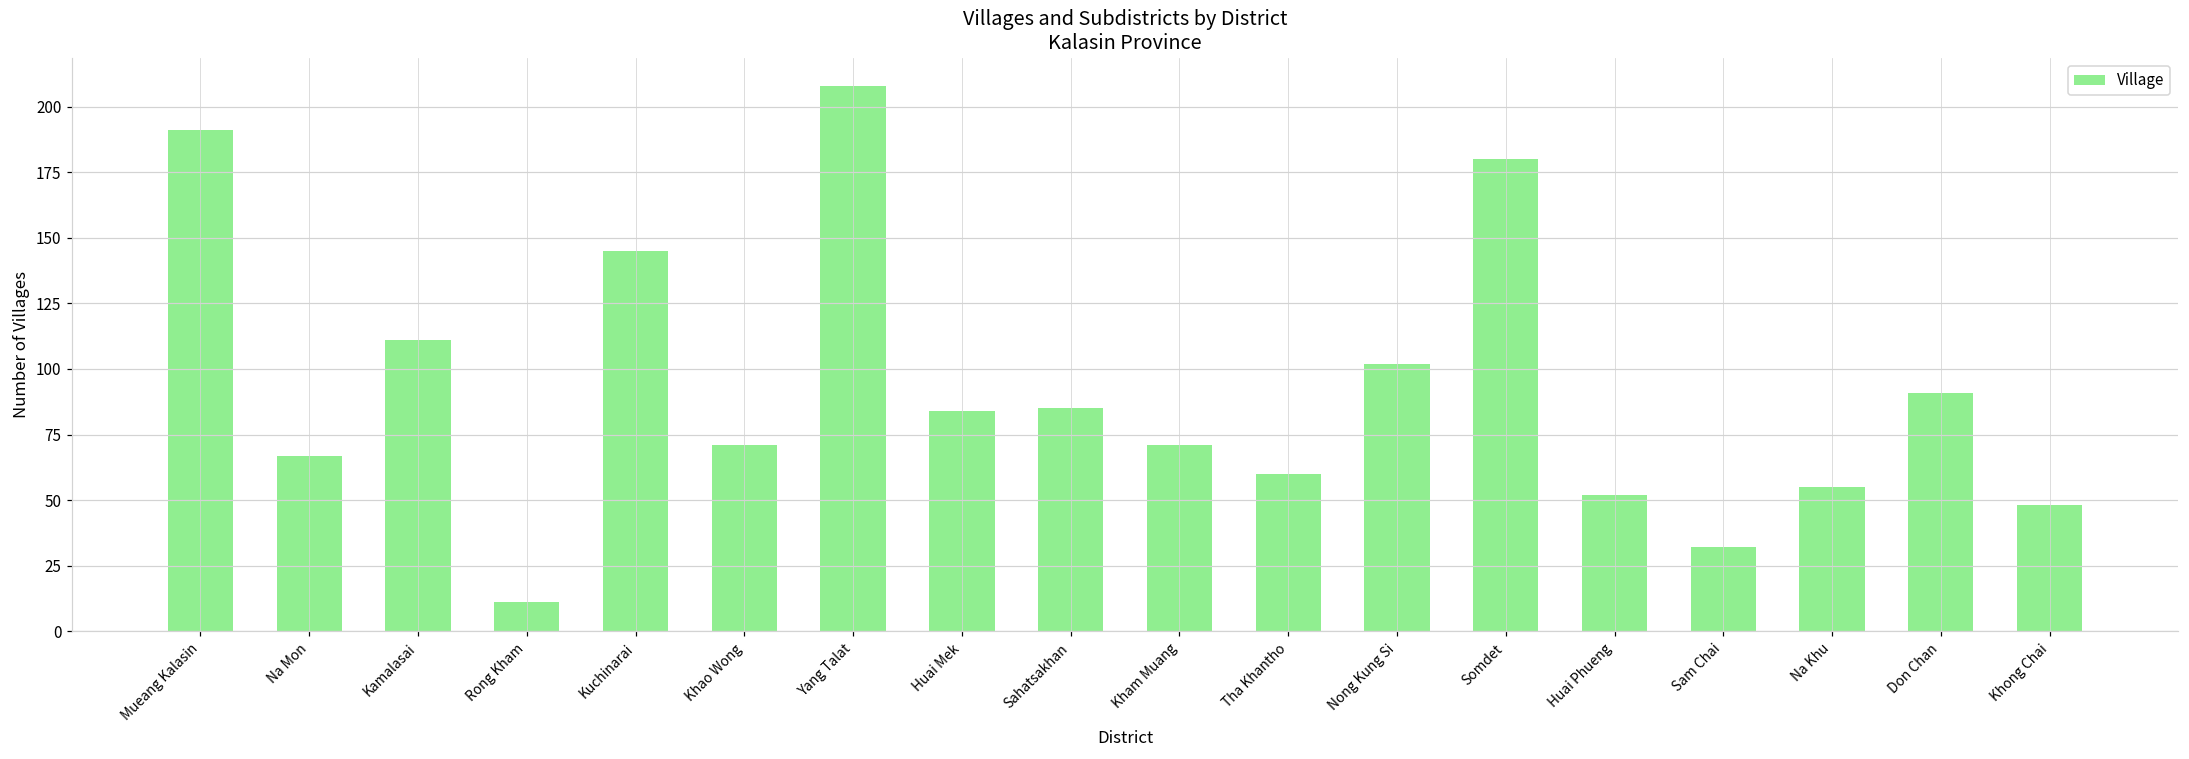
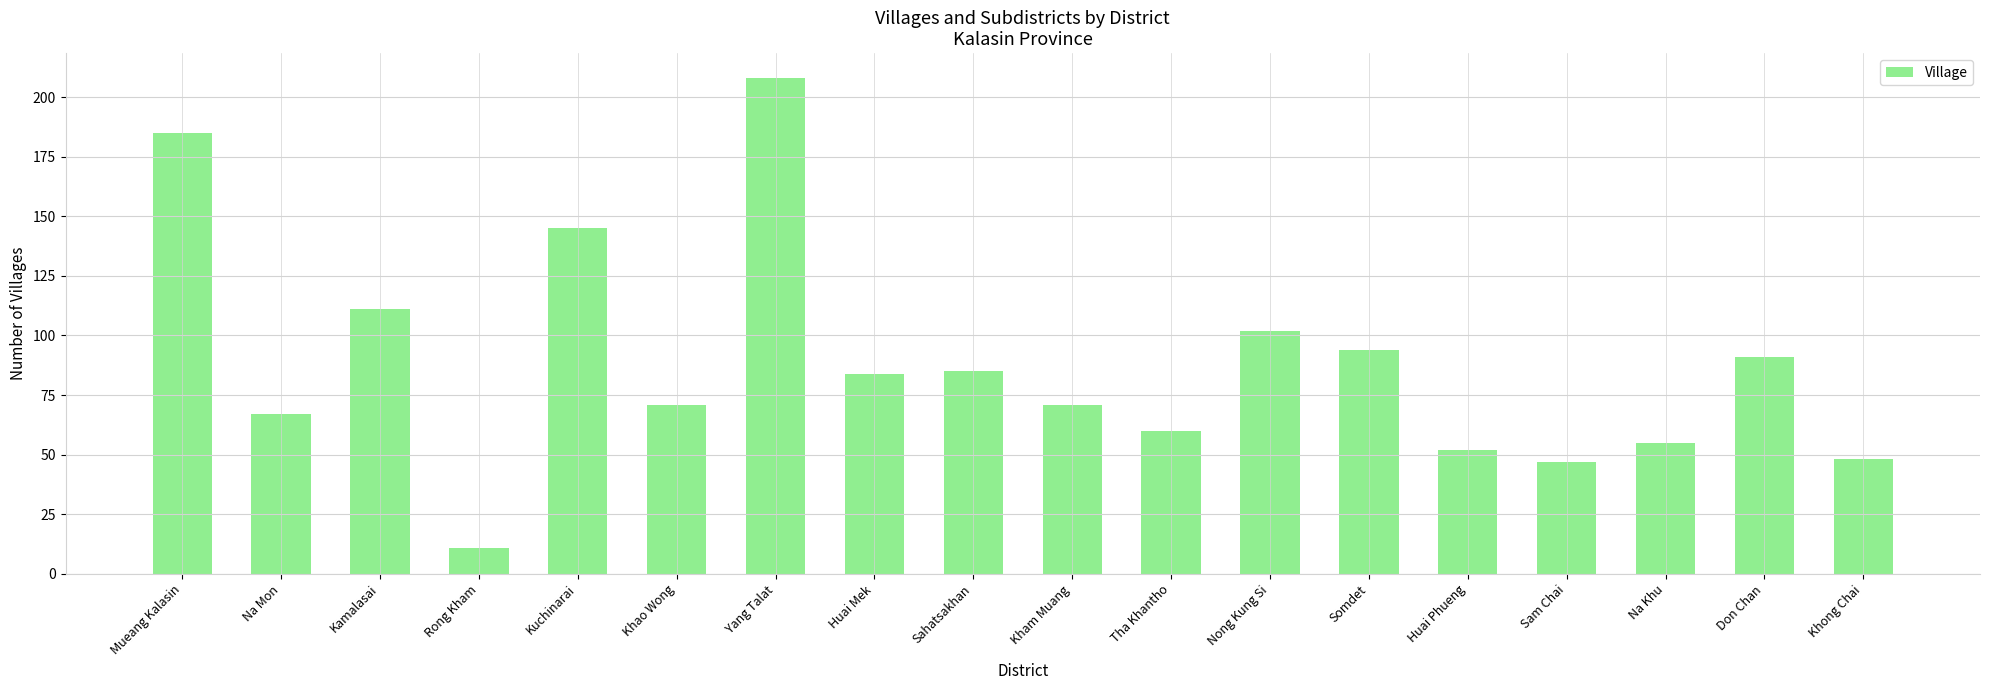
Mueang Kalasin: 191 -> 185
Somdet: 180 -> 94
Sam Chai: 32 -> 47
